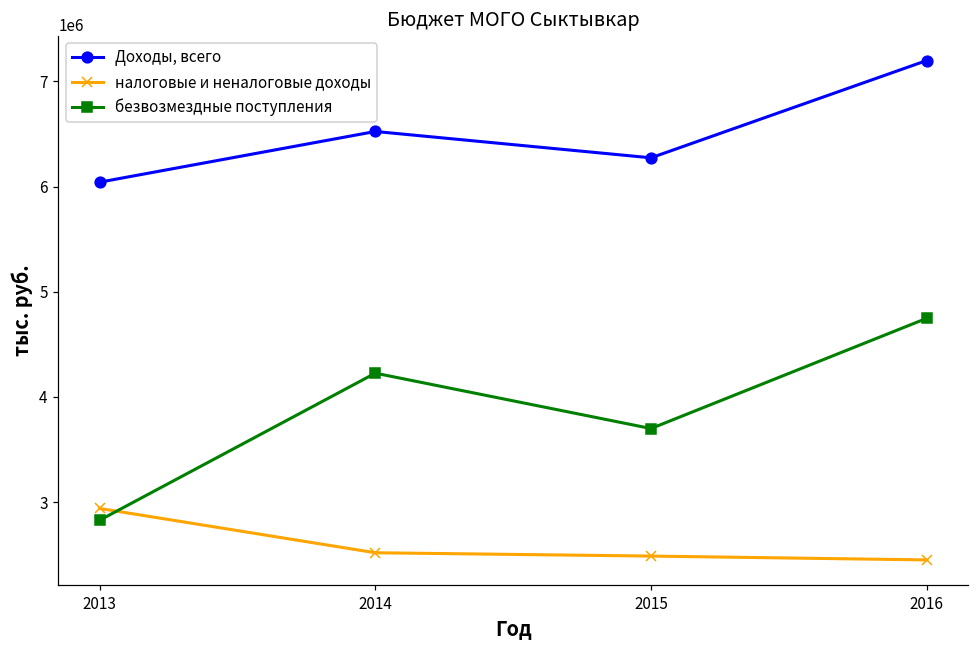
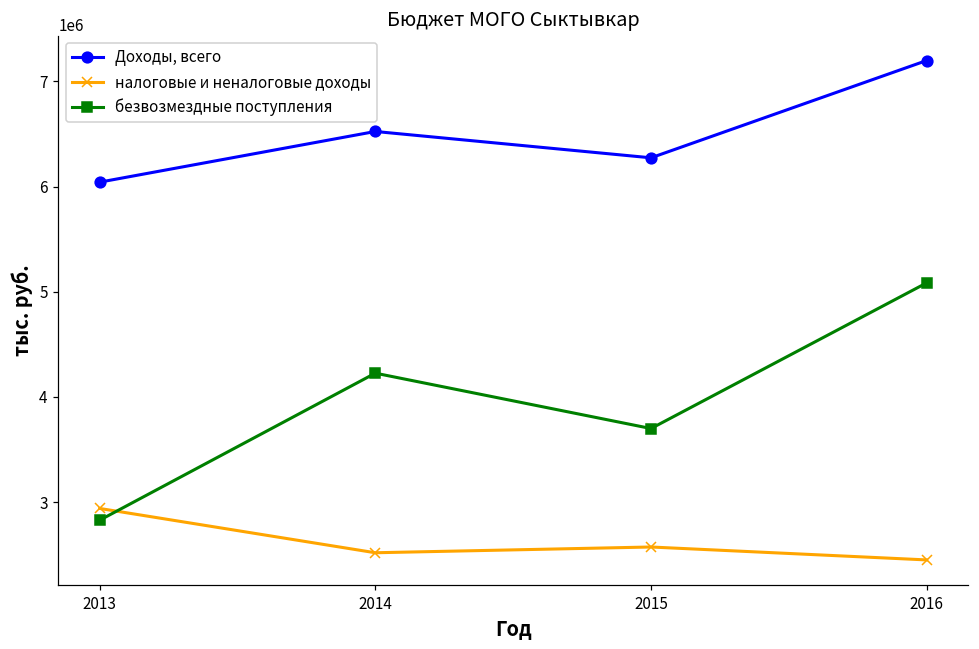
налоговые и неналоговые доходы, 2015: 2500000 -> 2600000
безвозмездные поступления, 2016: 4700000 -> 5100000
